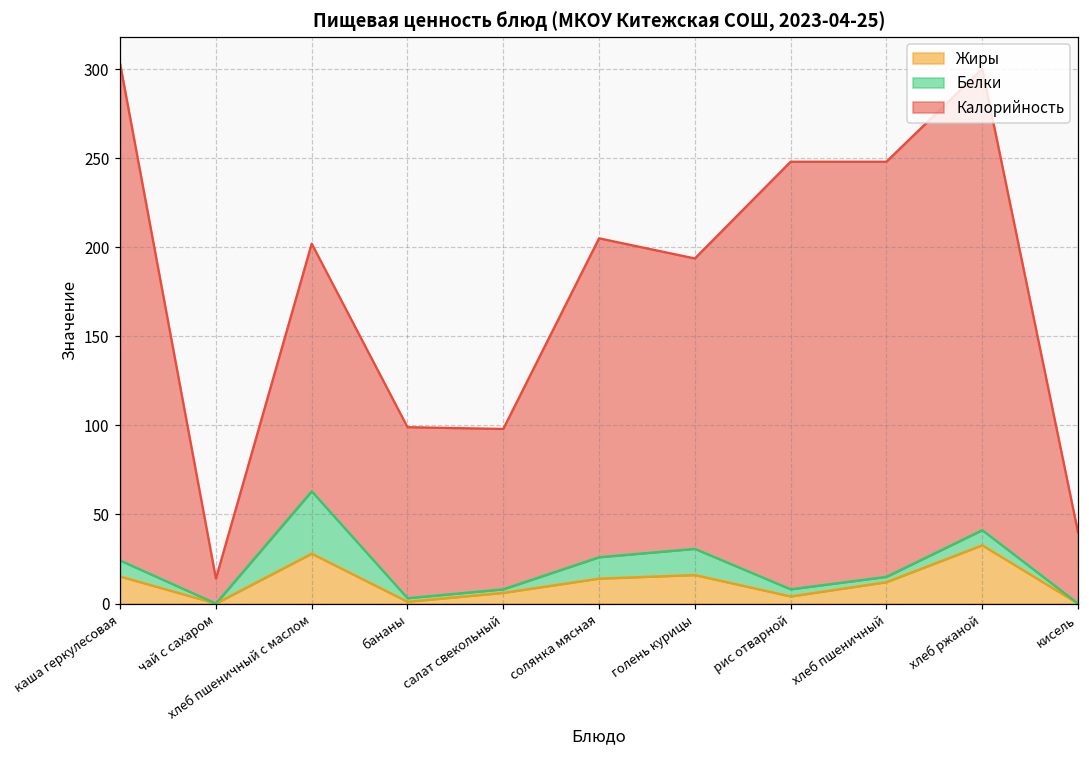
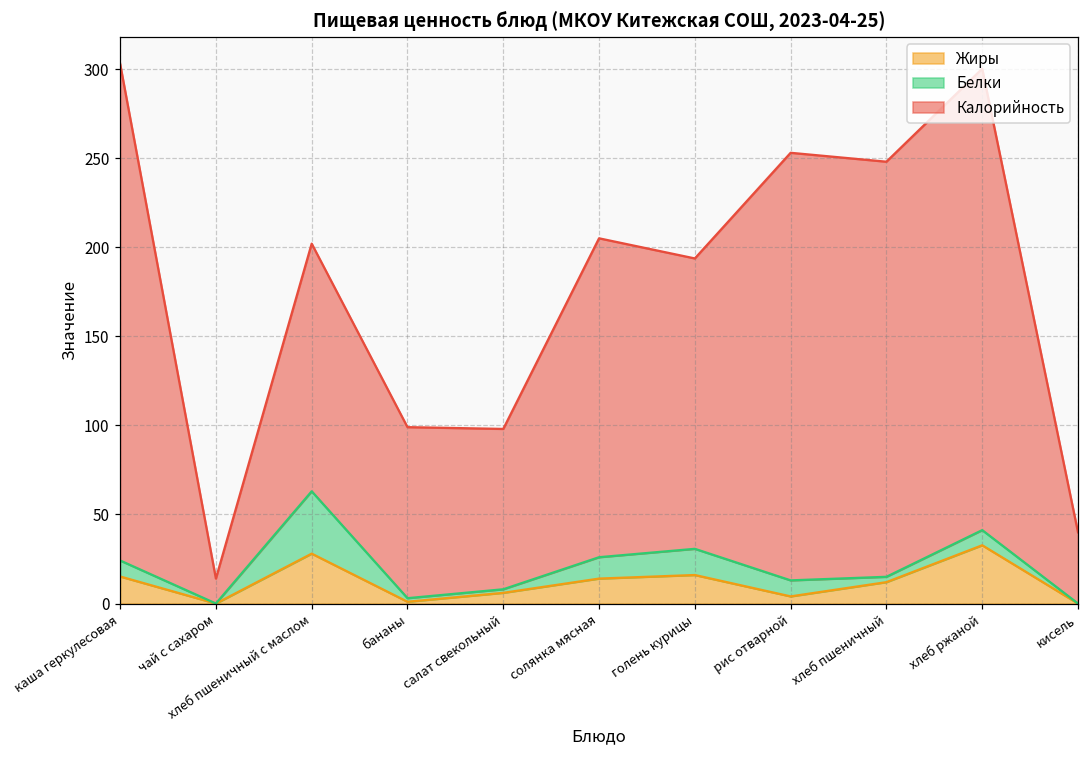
Белки, рис отварной: 4 -> 9
